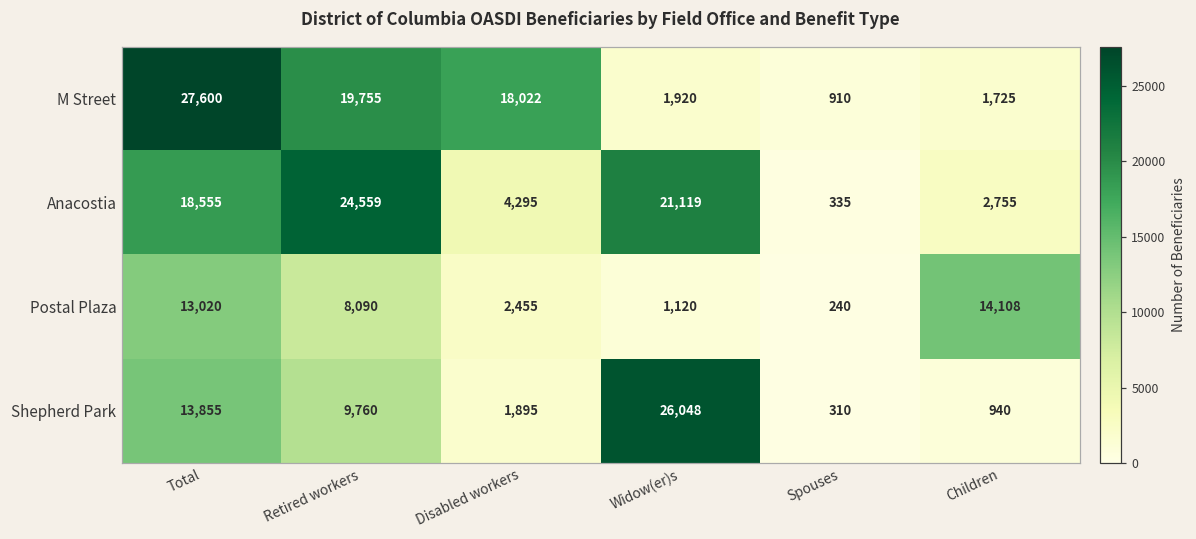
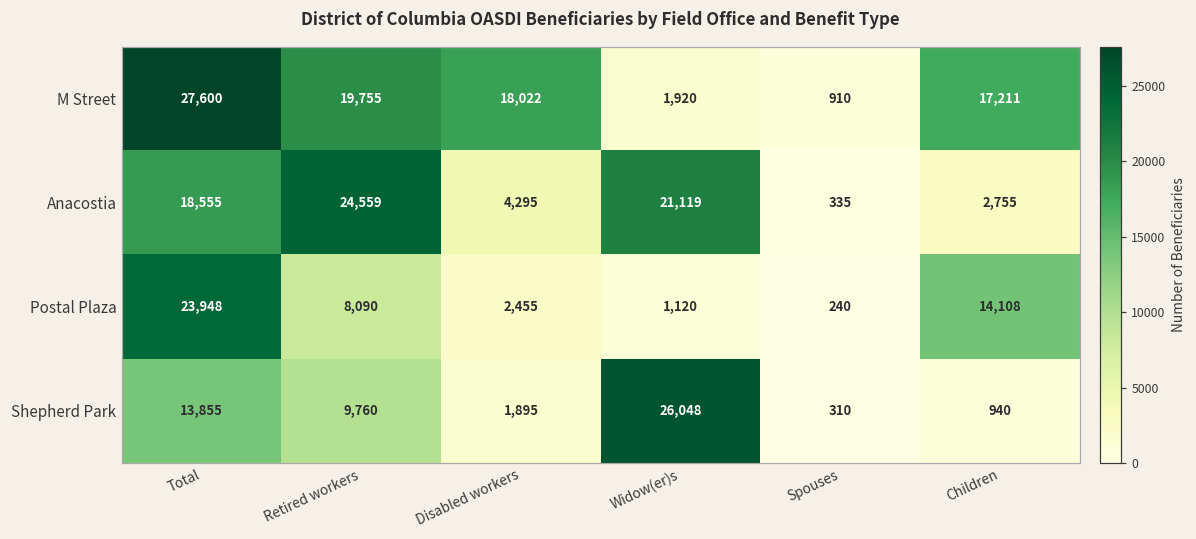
M Street, Children: 1,725 -> 17,211
Postal Plaza, Total: 13,020 -> 23,948
